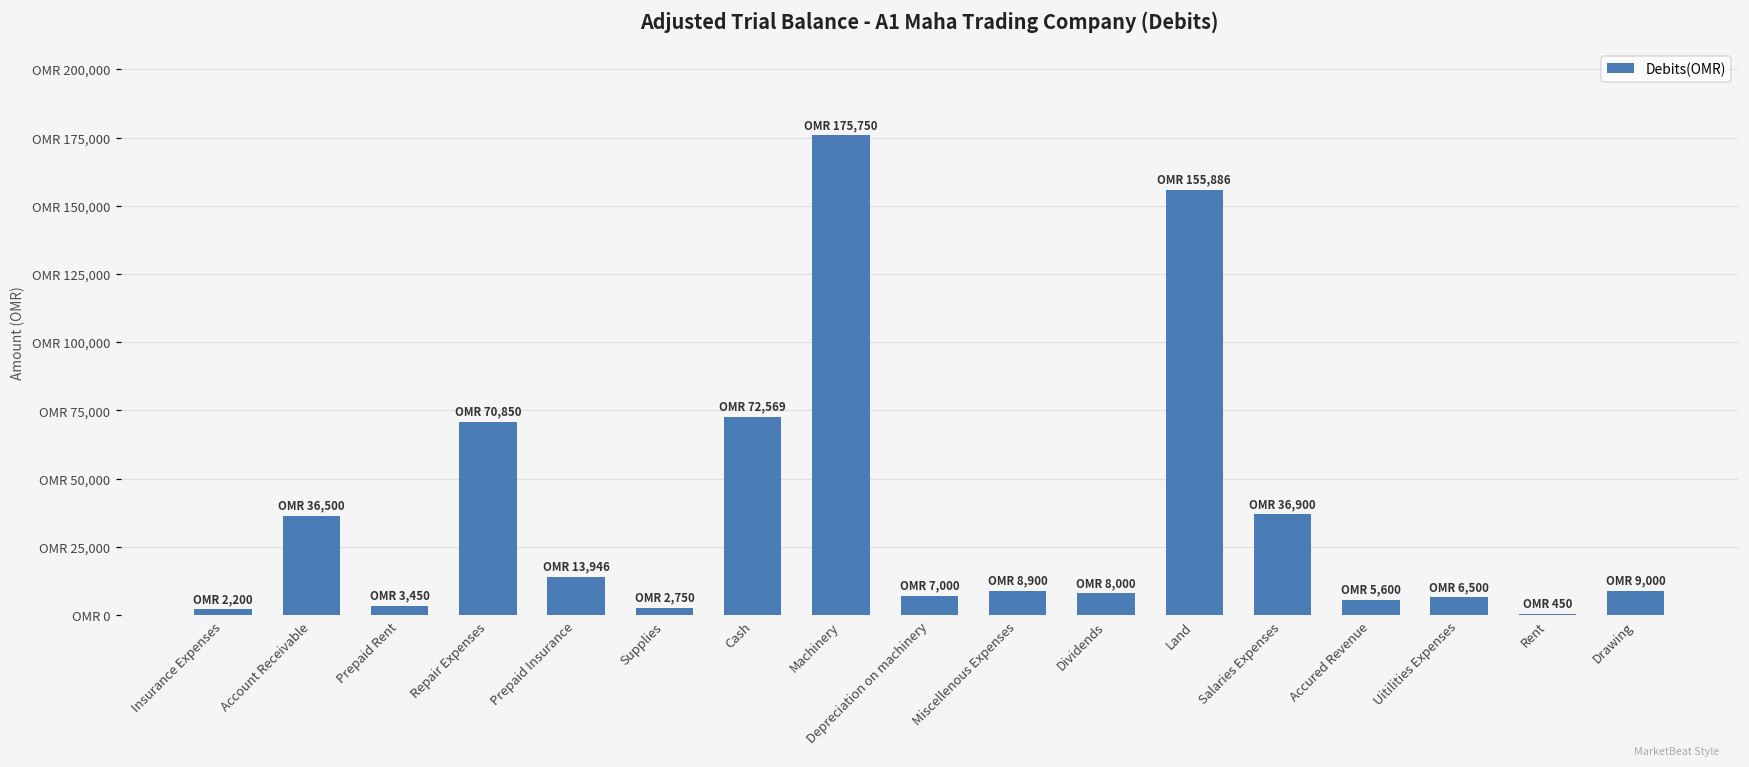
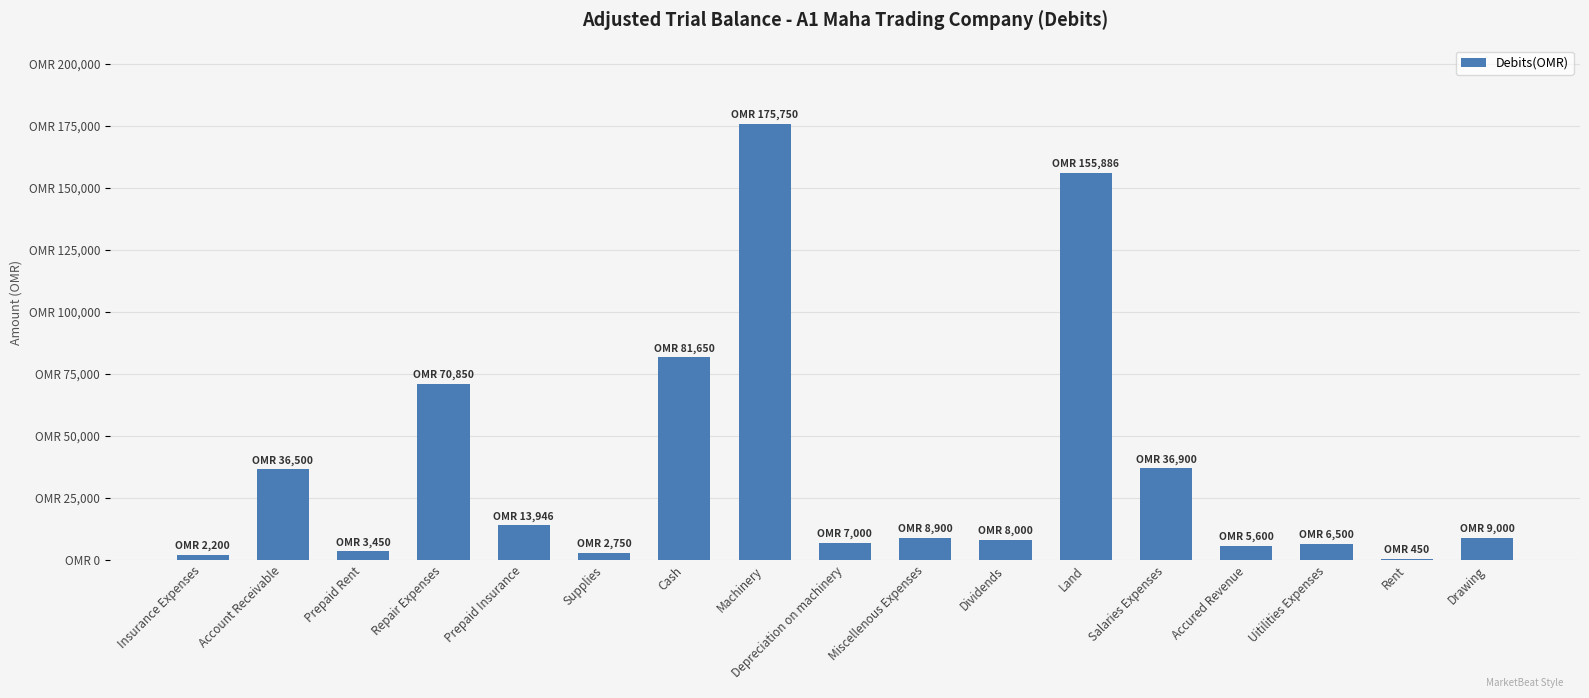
Cash: 72,569 -> 81,650
